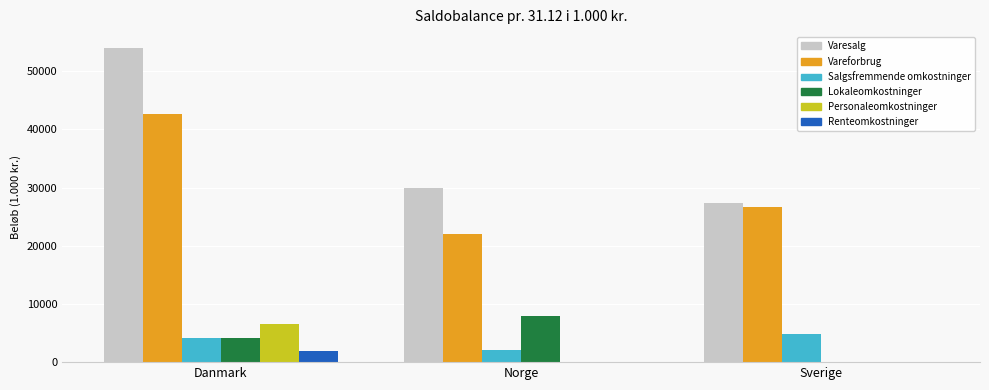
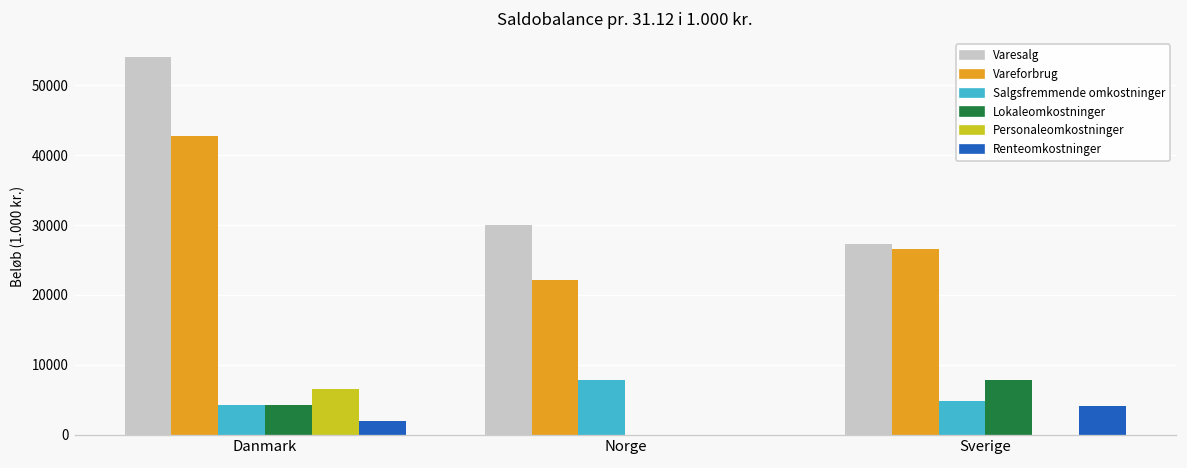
Salgsfremmende omkostninger, Norge: 2000 -> 8000
Lokaleomkostninger, Norge: 8000 -> 0
Lokaleomkostninger, Sverige: 0 -> 8000
Renteomkostninger, Sverige: 0 -> 4000
